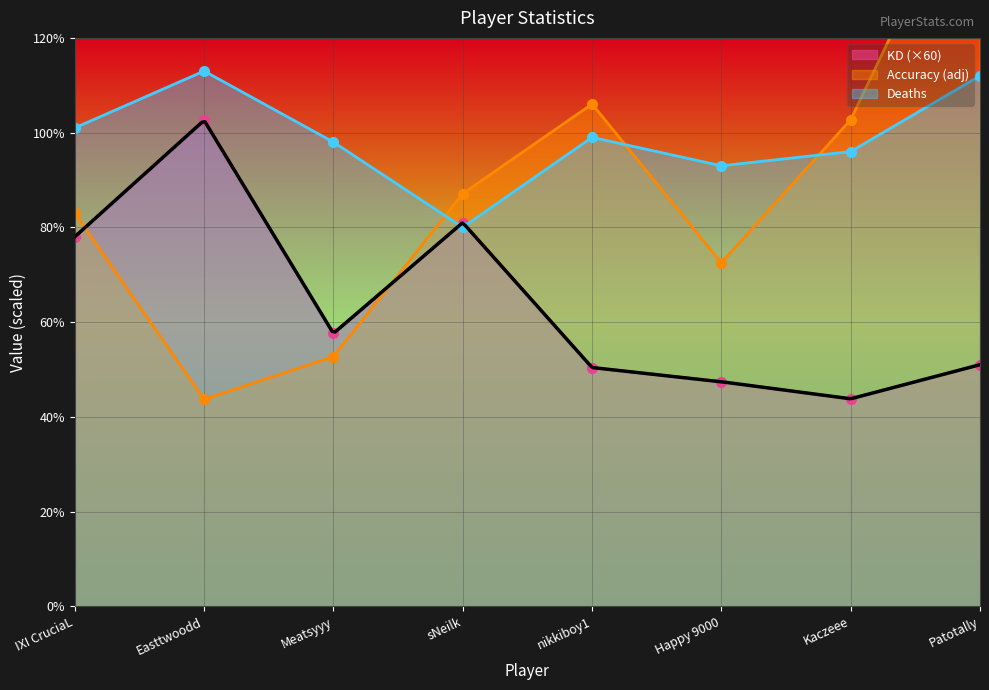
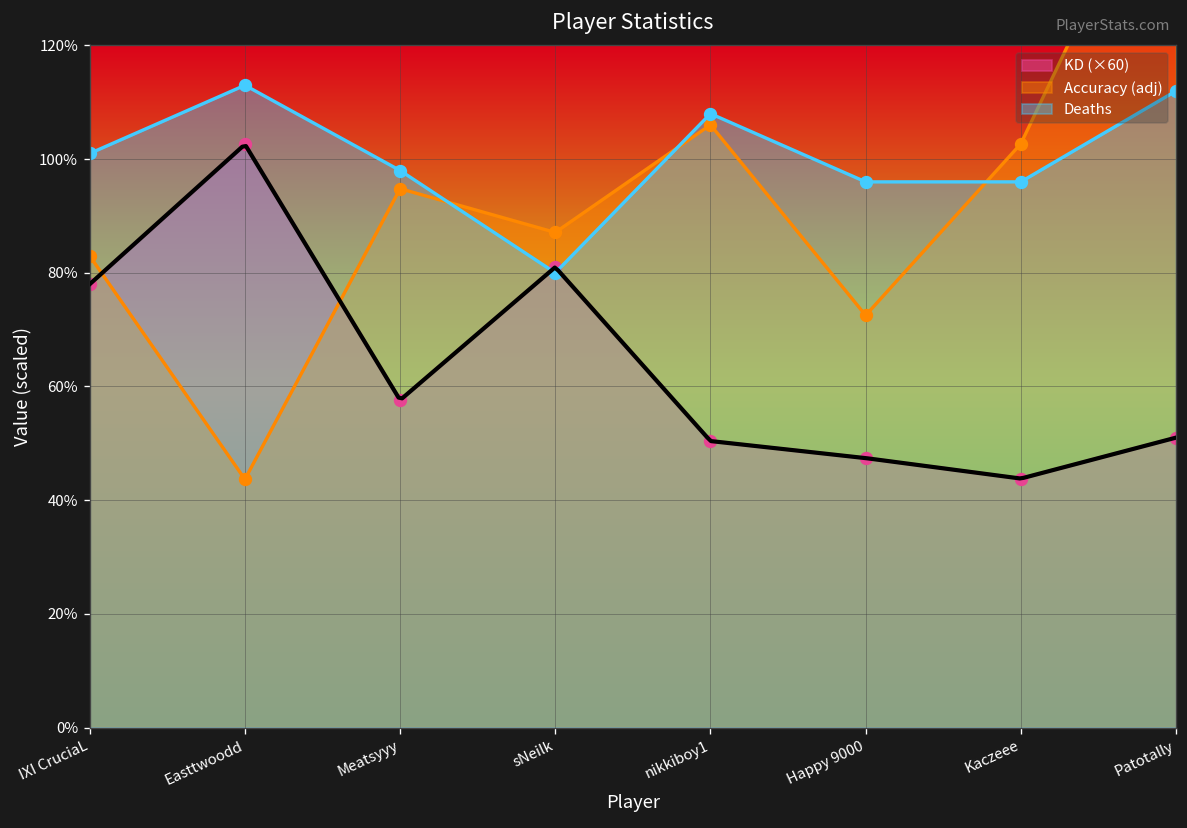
Accuracy (adj), Meatsyyy: 53% -> 95%
Deaths, nikkiboy1: 99% -> 108%
Deaths, Happy 9000: 93% -> 96%
